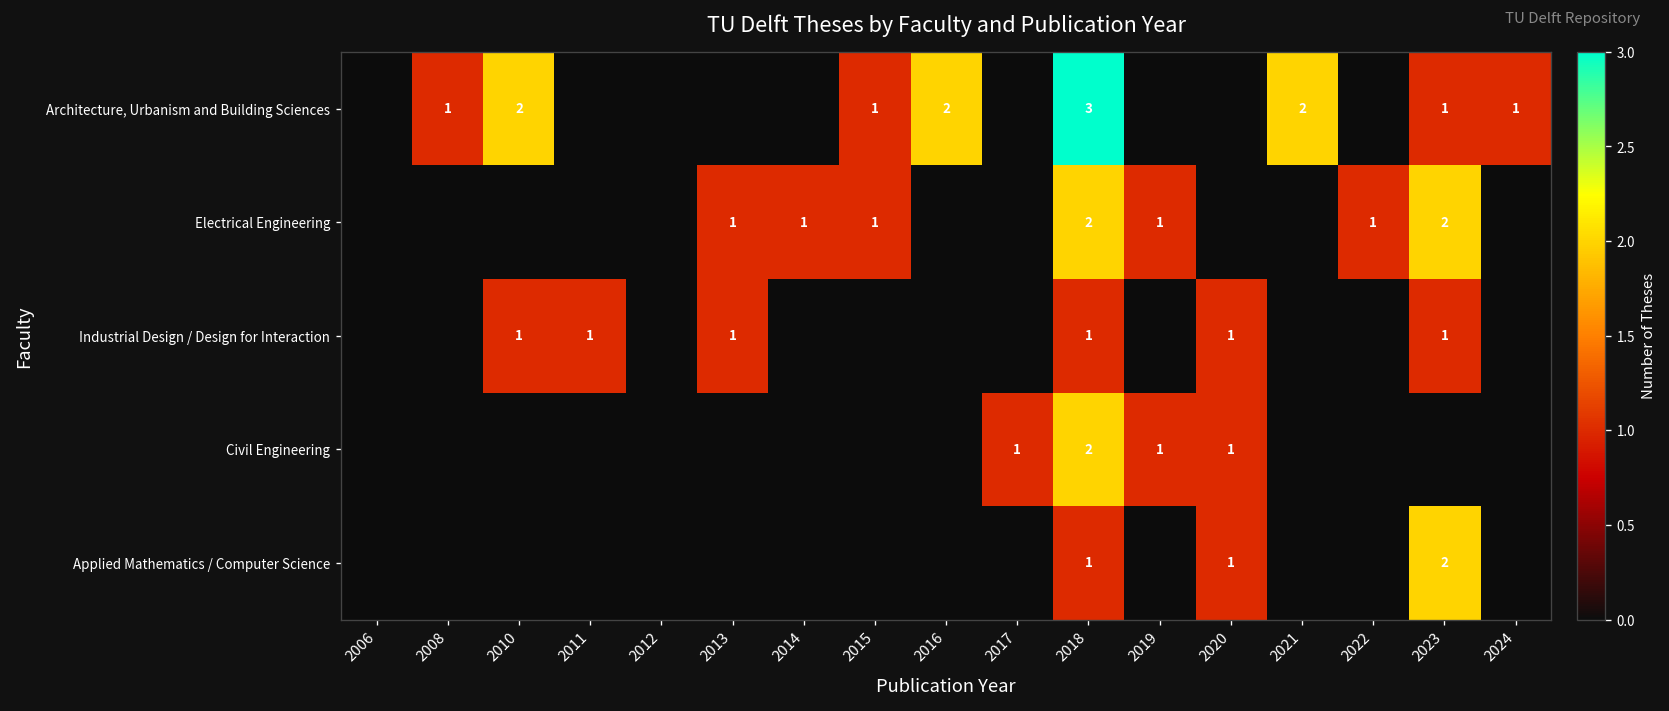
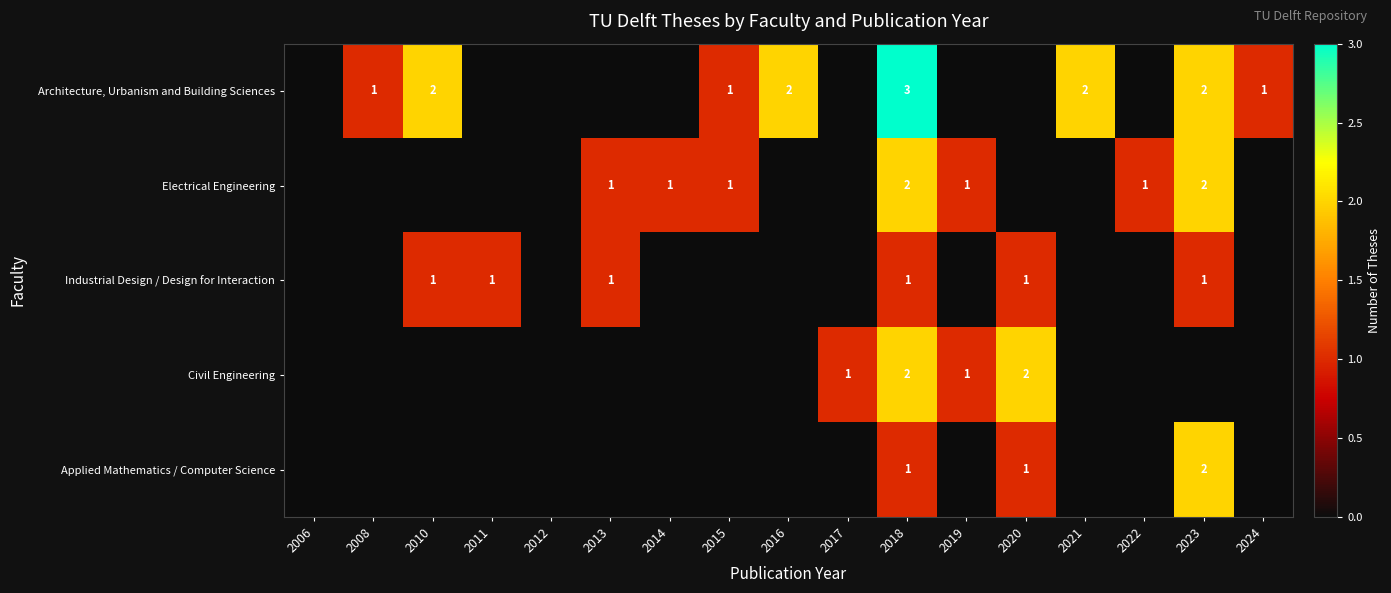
Architecture, Urbanism and Building Sciences, 2023: 1 -> 2
Civil Engineering, 2020: 1 -> 2
